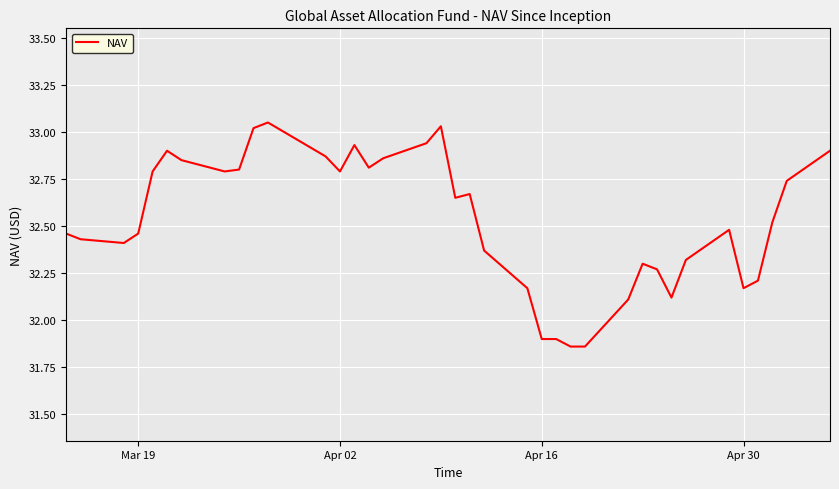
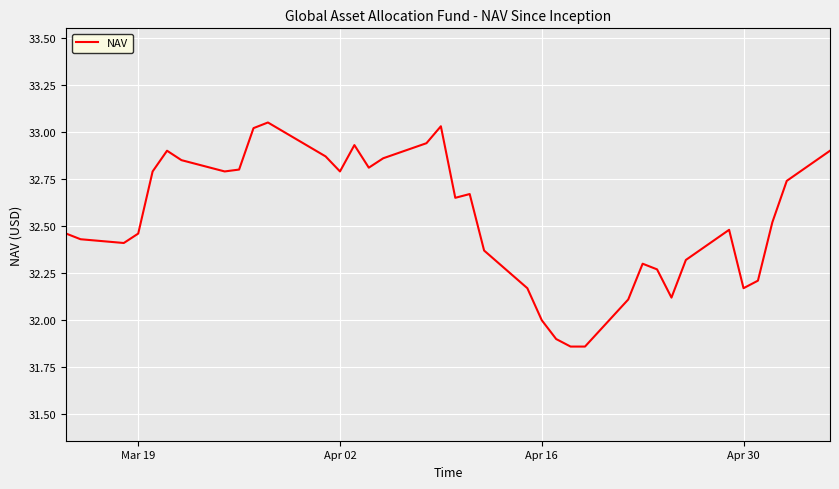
Apr 16: 31.9 -> 32.0
